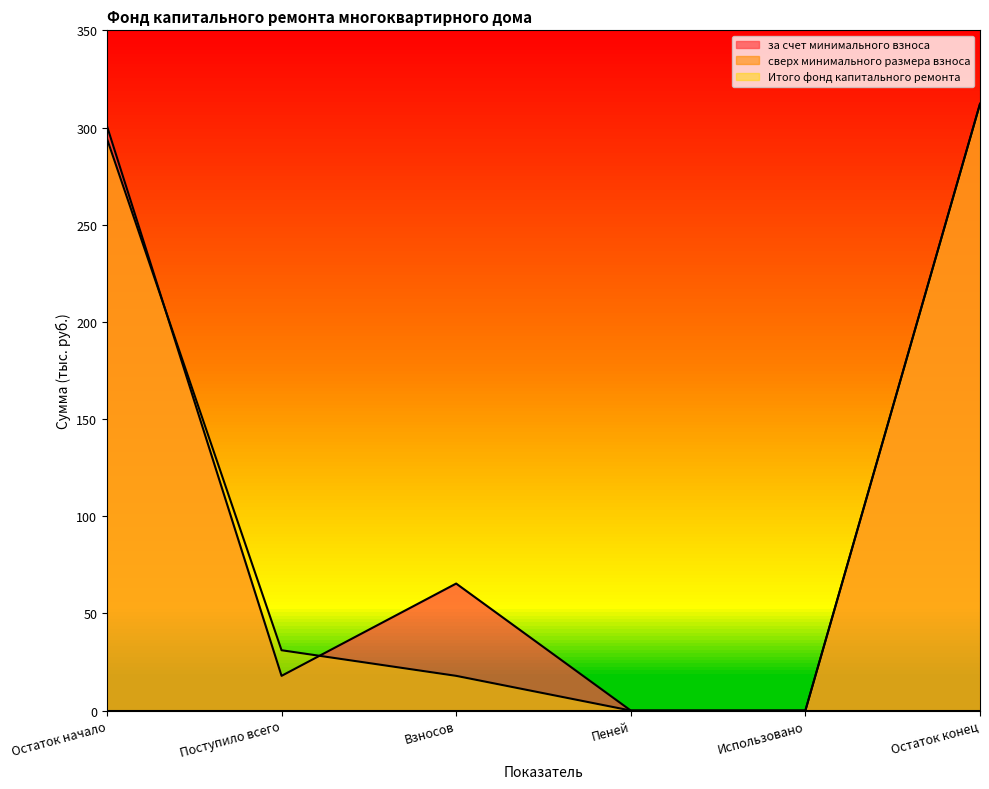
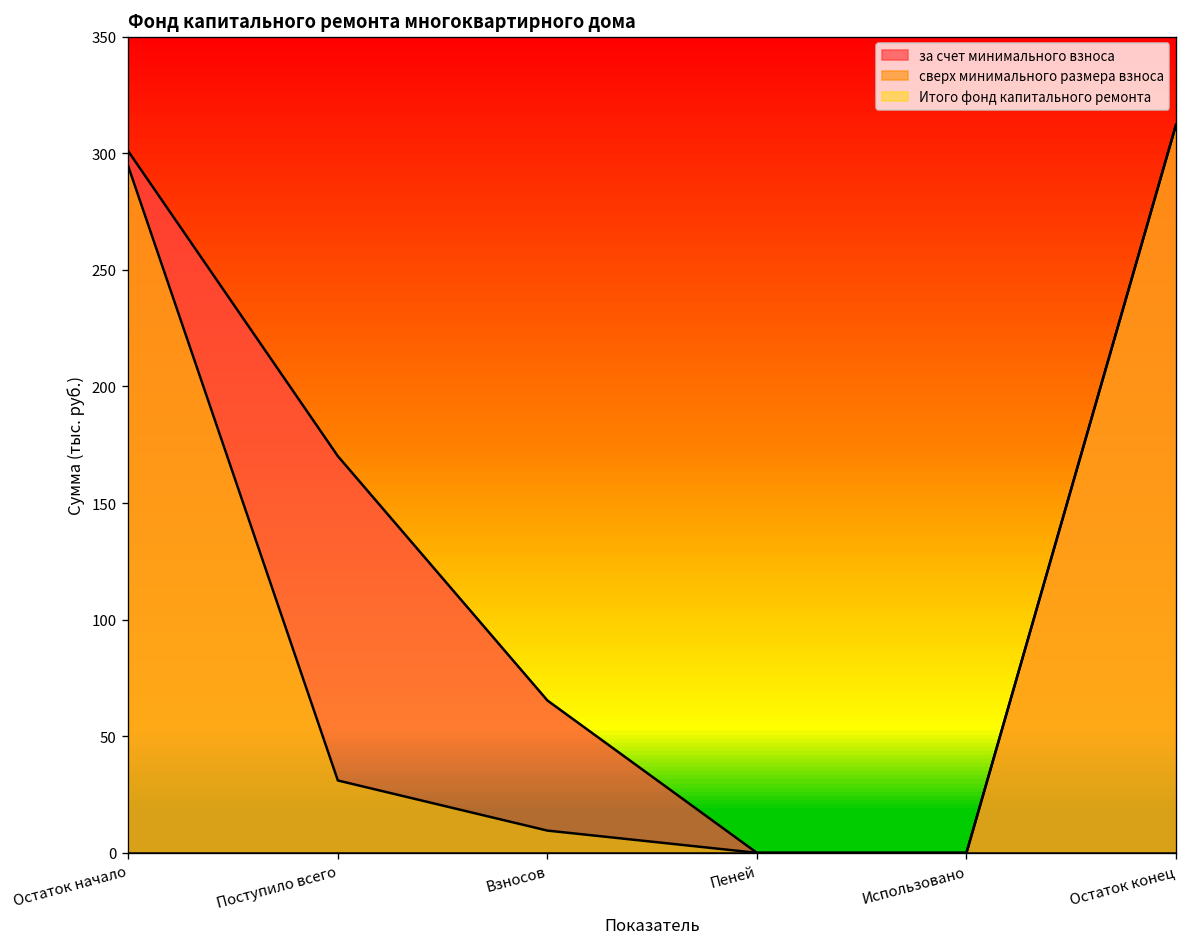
за счет минимального взноса, Поступило всего: 18 -> 170
Итого фонд капитального ремонта, Взносов: 18 -> 10
